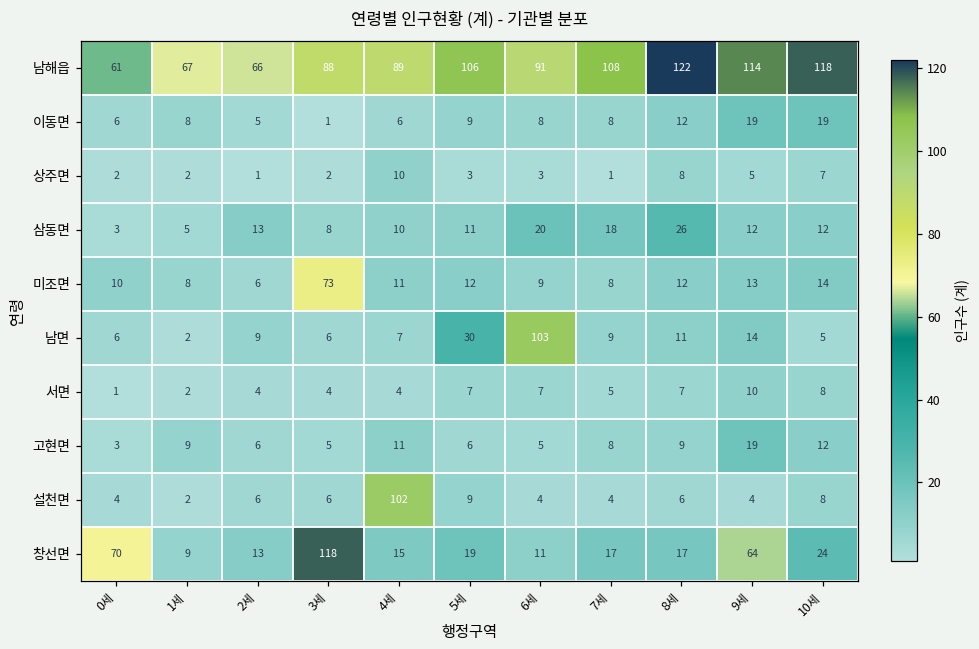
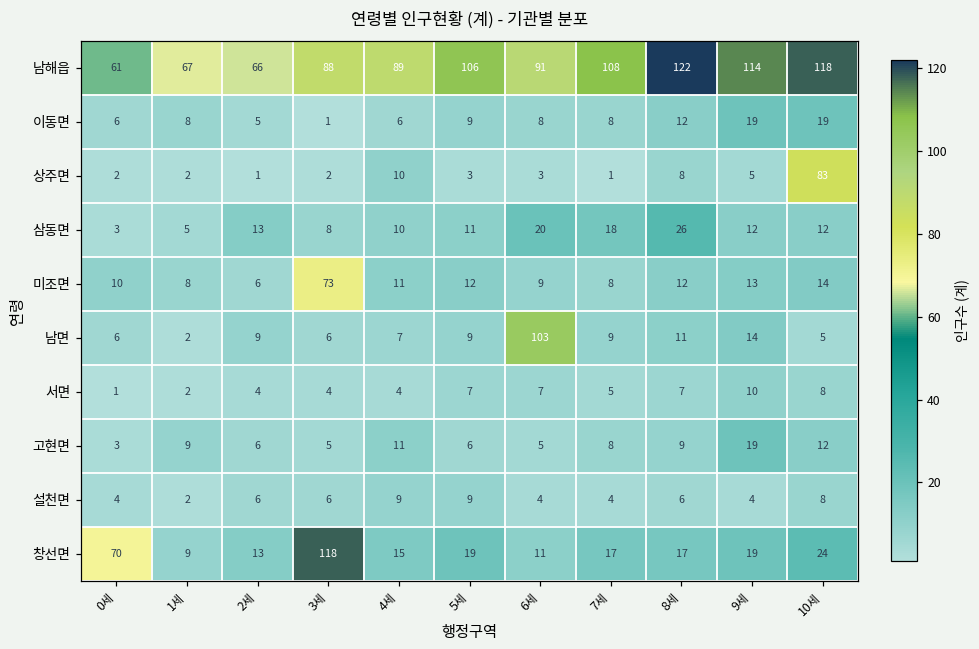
상주면, 10세: 7 -> 83
남면, 5세: 30 -> 9
설천면, 4세: 102 -> 9
창선면, 9세: 64 -> 19
